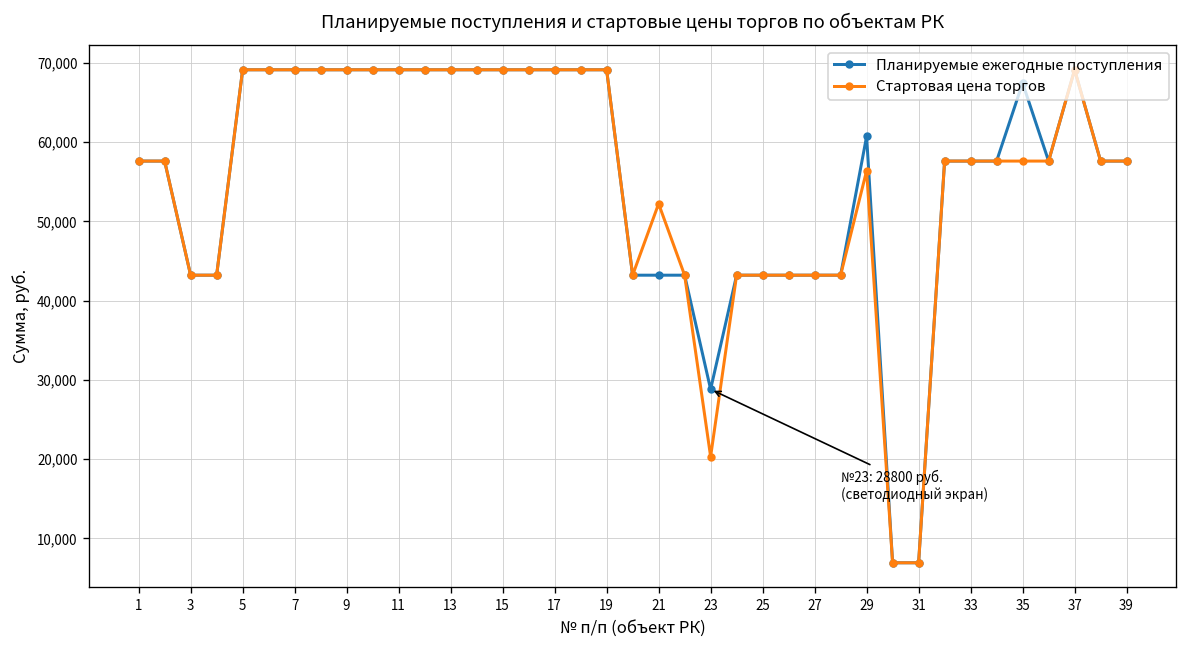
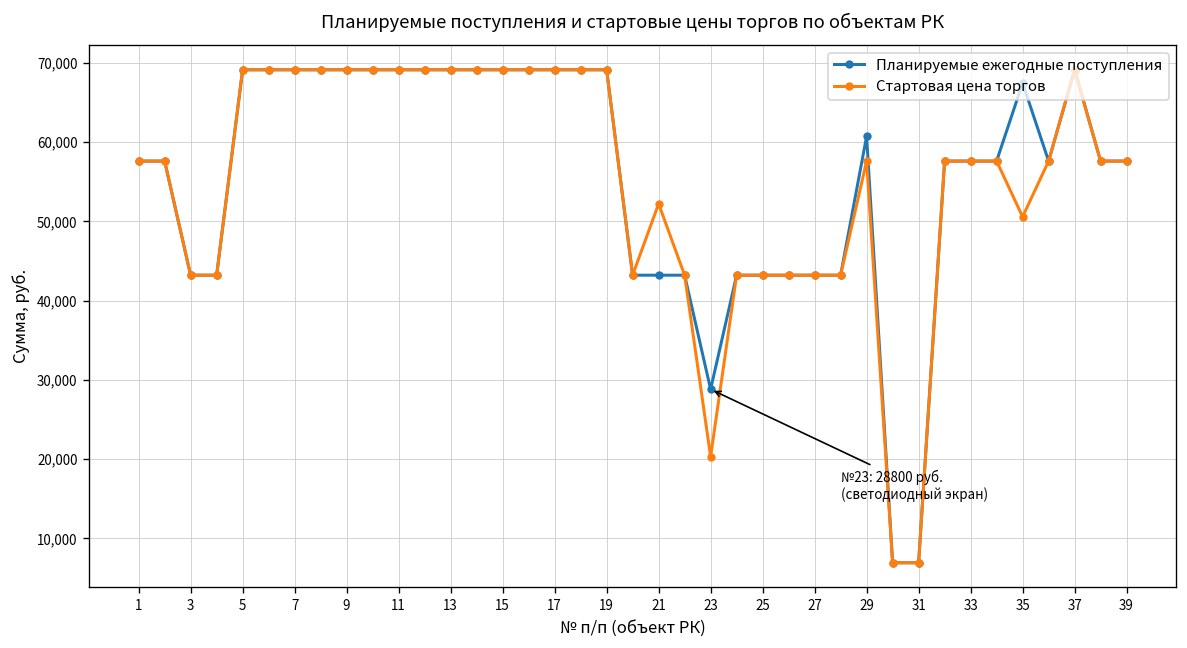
Стартовая цена торгов, 29: 56,000 -> 58,000
Стартовая цена торгов, 35: 58,000 -> 51,000
